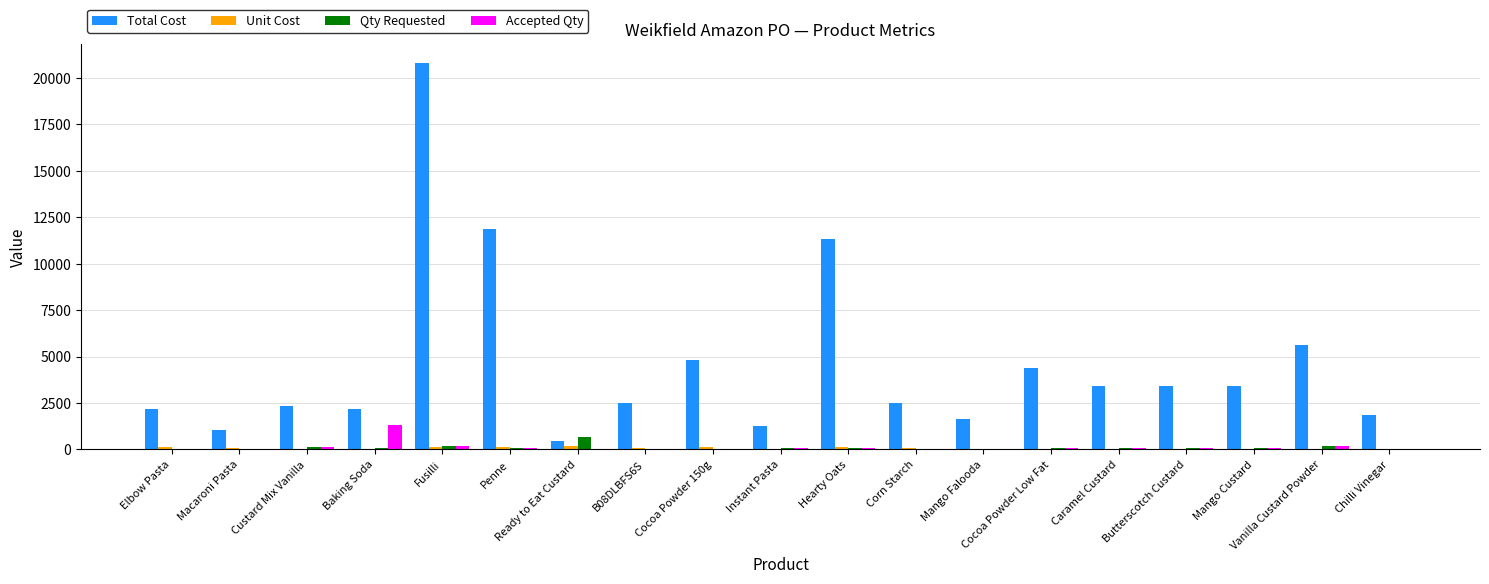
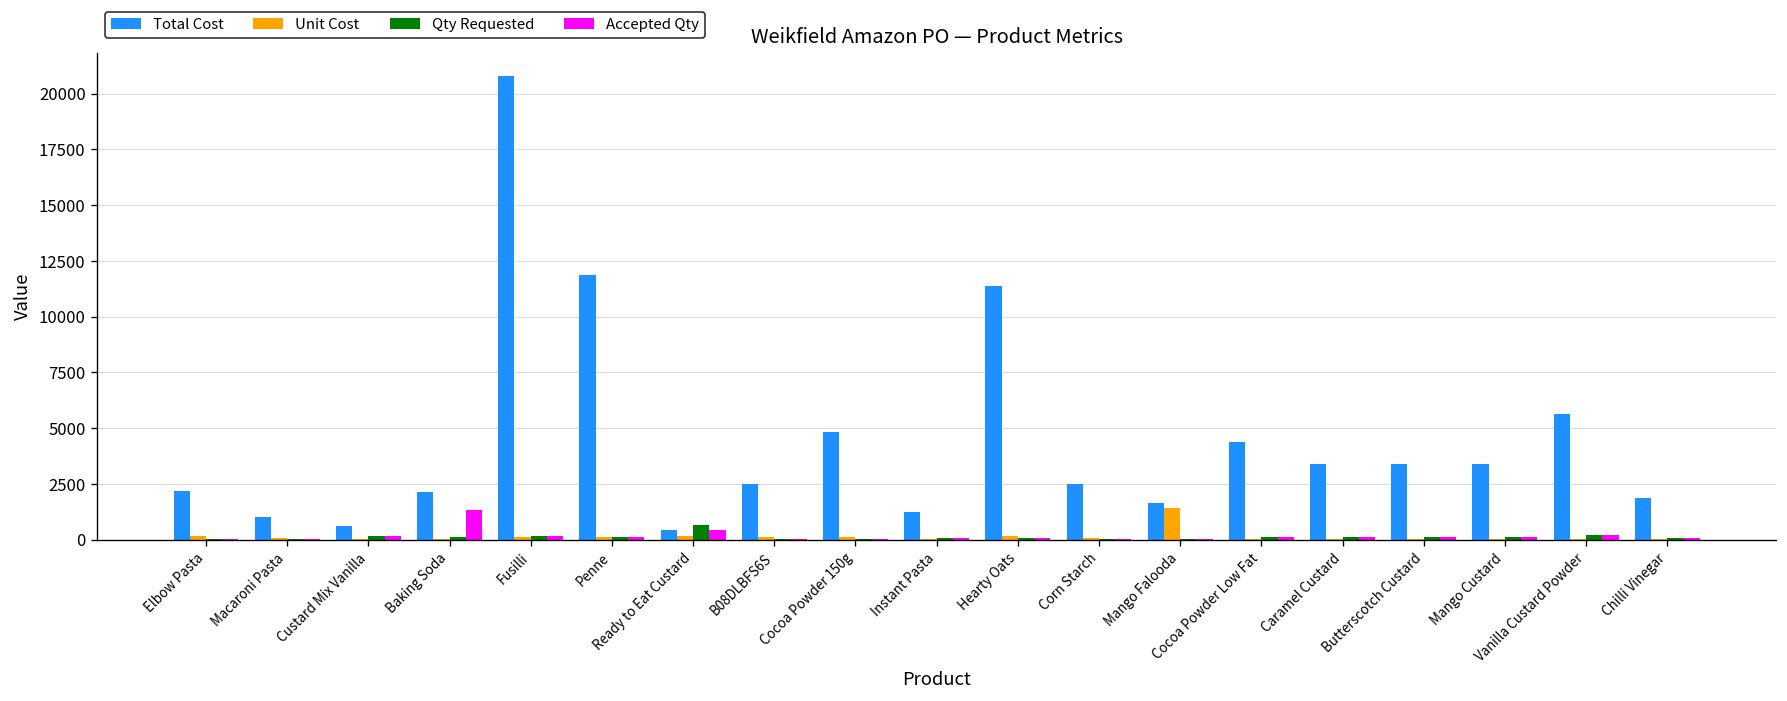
Total Cost, Custard Mix Vanilla: 2300 -> 600
Accepted Qty, Ready to Eat Custard: 0 -> 500
Unit Cost, Mango Falooda: 0 -> 1400
